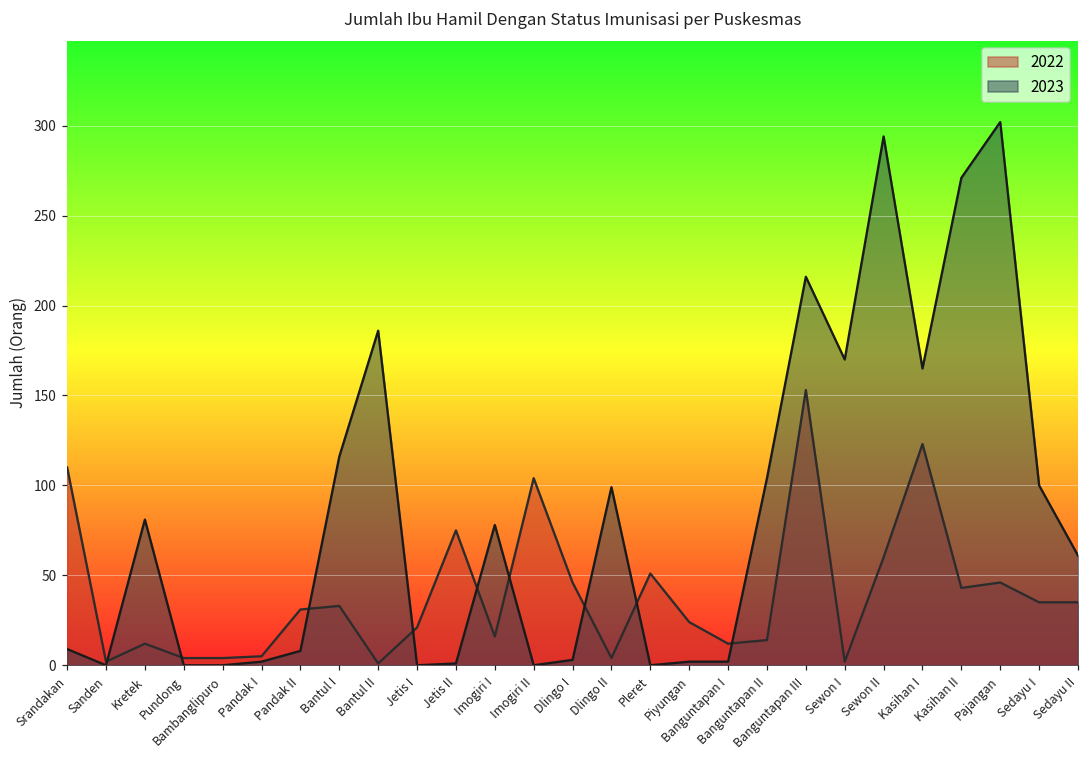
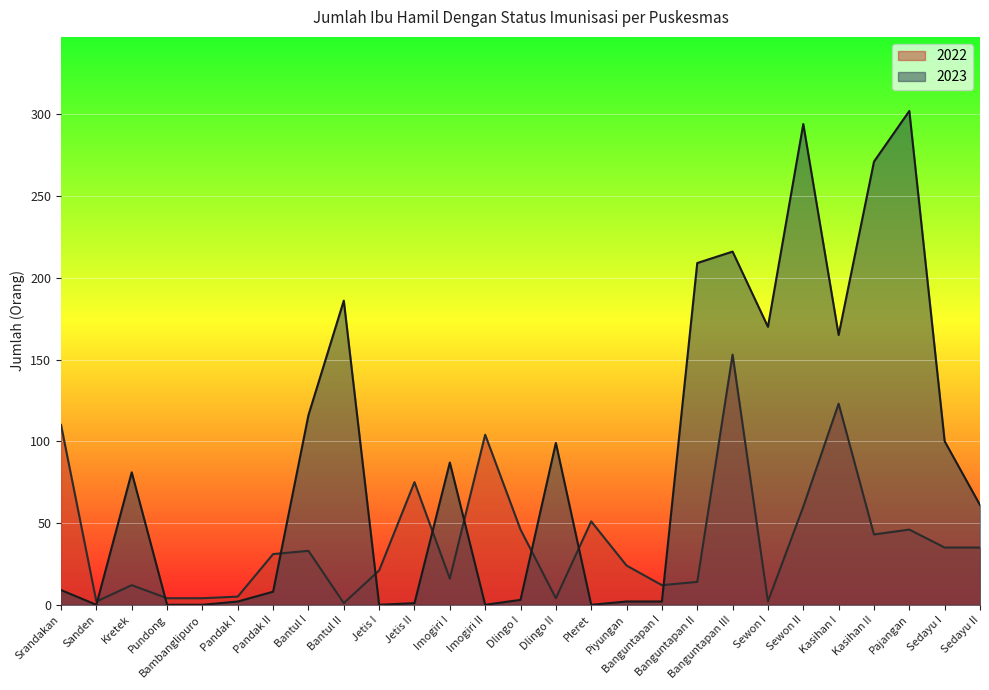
2023, Imogiri I: 78 -> 87
2023, Banguntapan II: 104 -> 209
